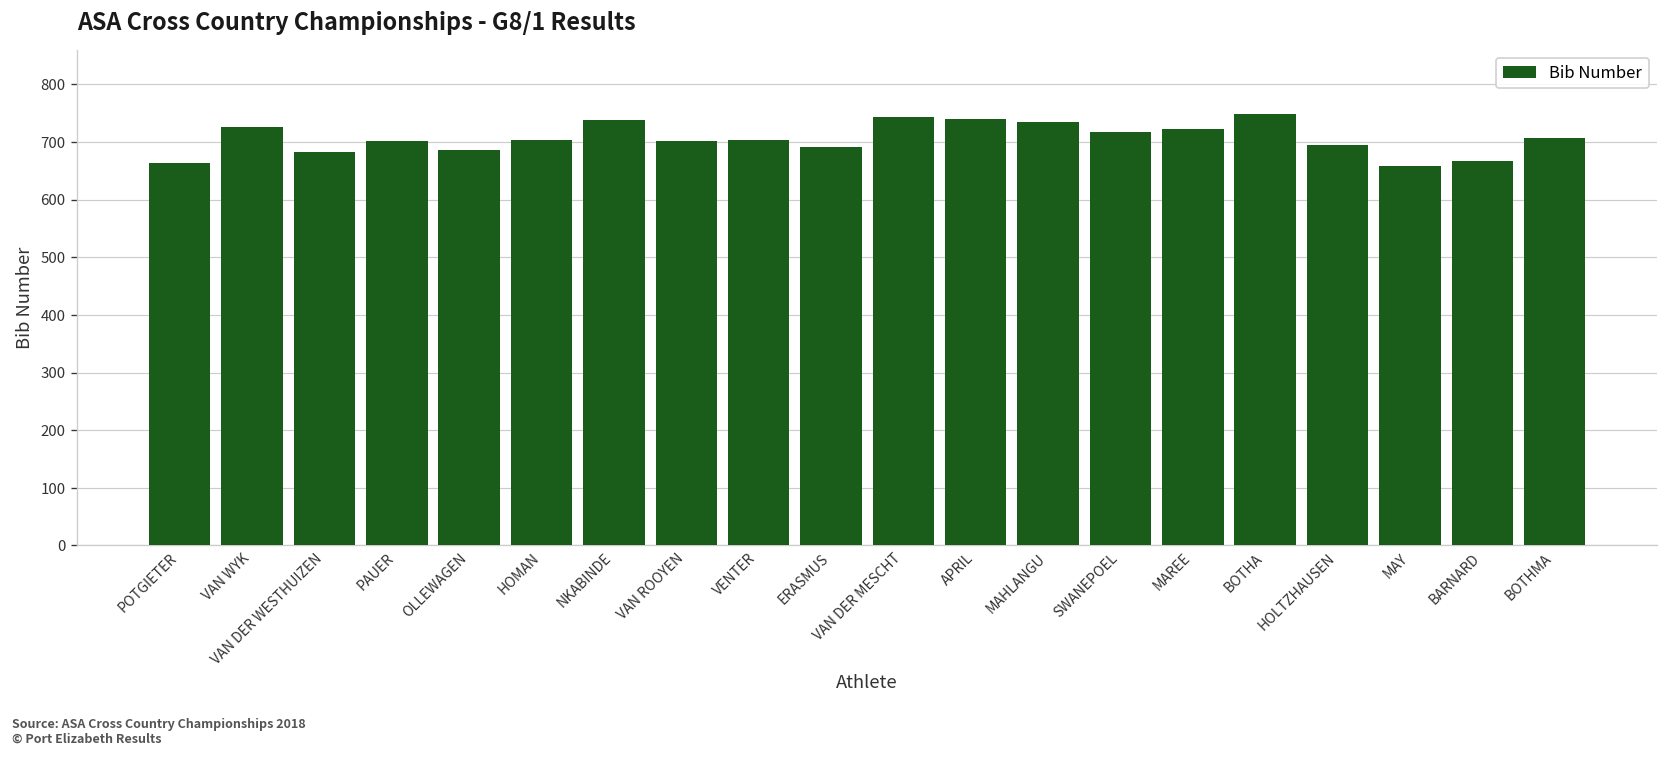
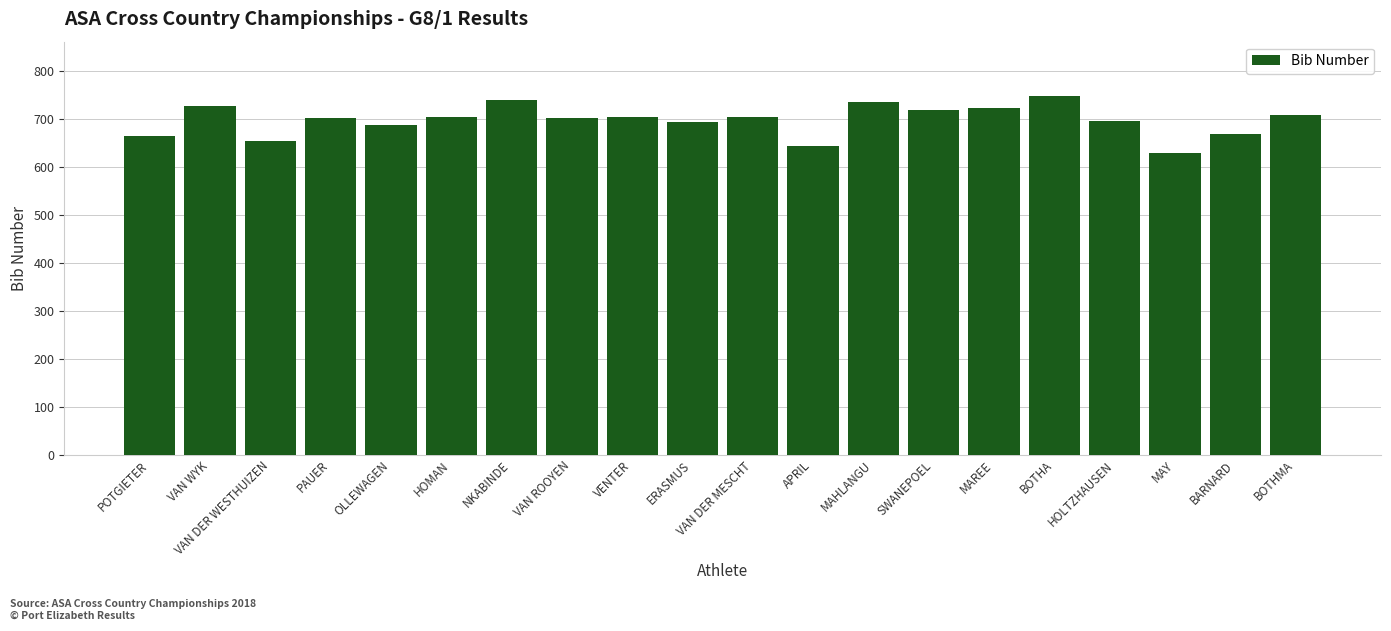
VAN DER WESTHUIZEN: 680 -> 650
VAN DER MESCHT: 740 -> 700
APRIL: 740 -> 640
MAY: 660 -> 630
